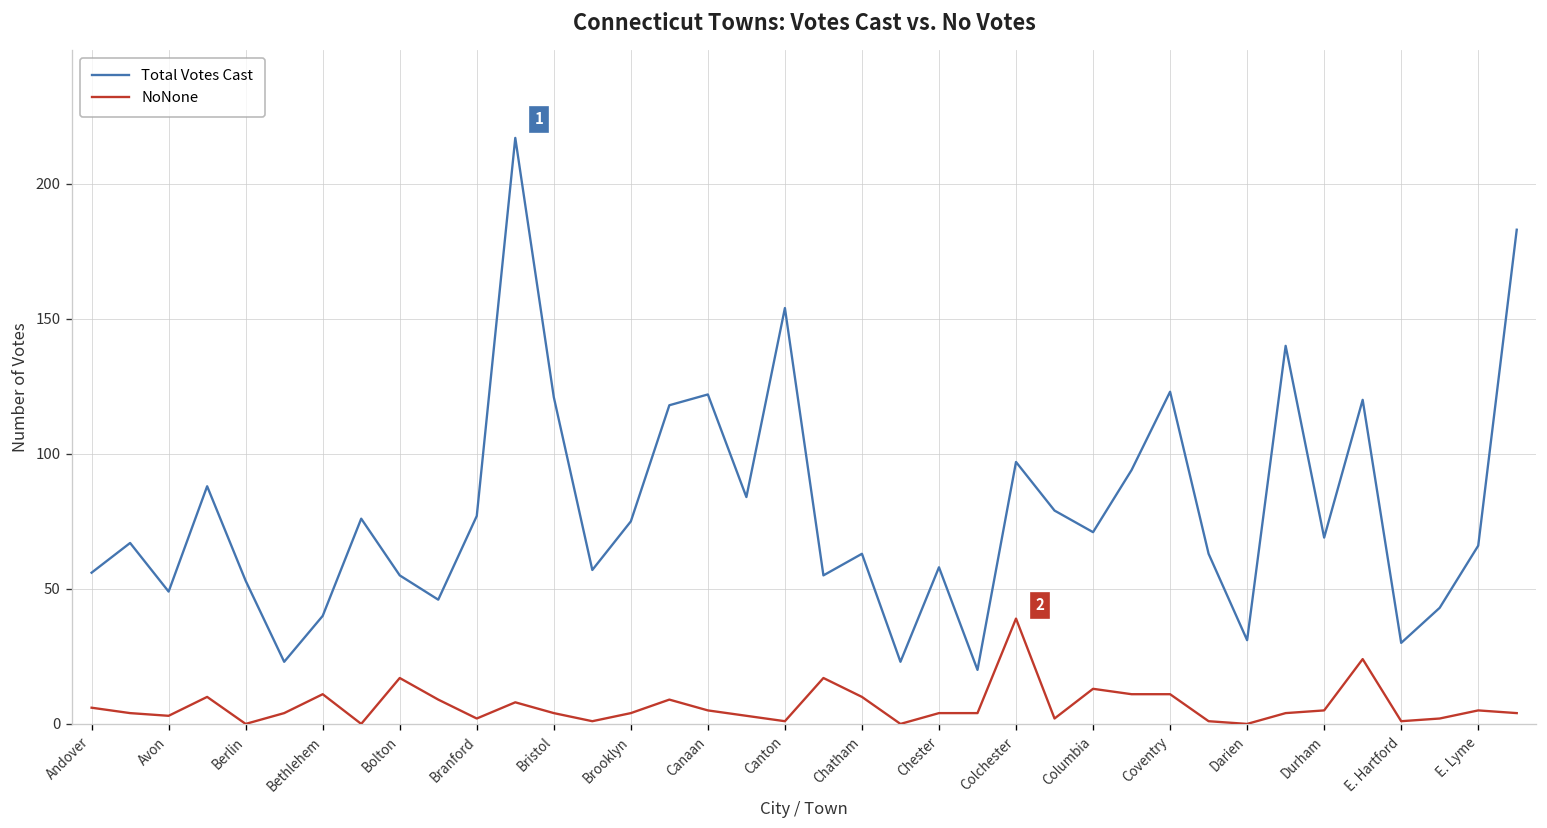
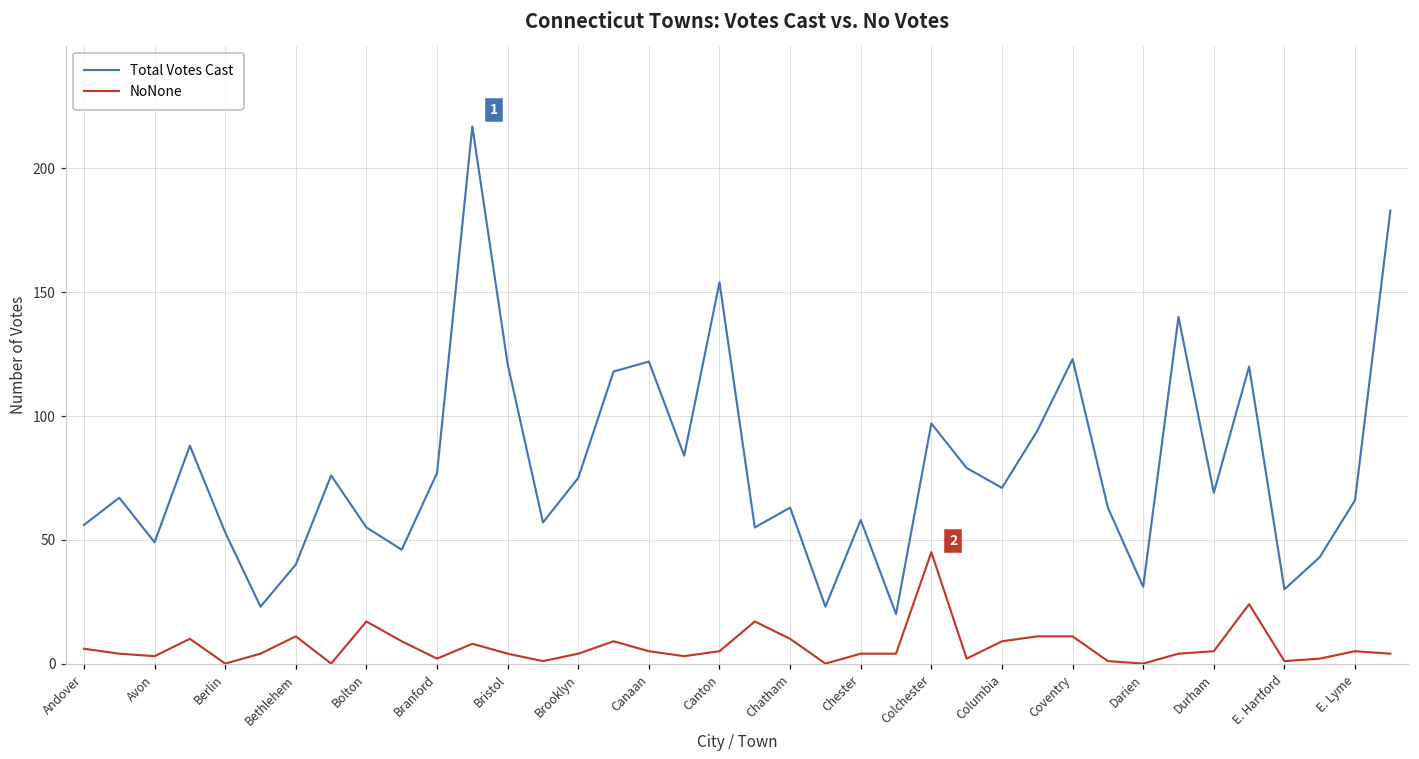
NoNone, Canton: 1 -> 5
NoNone, Colchester: 39 -> 45
NoNone, Columbia: 13 -> 9
